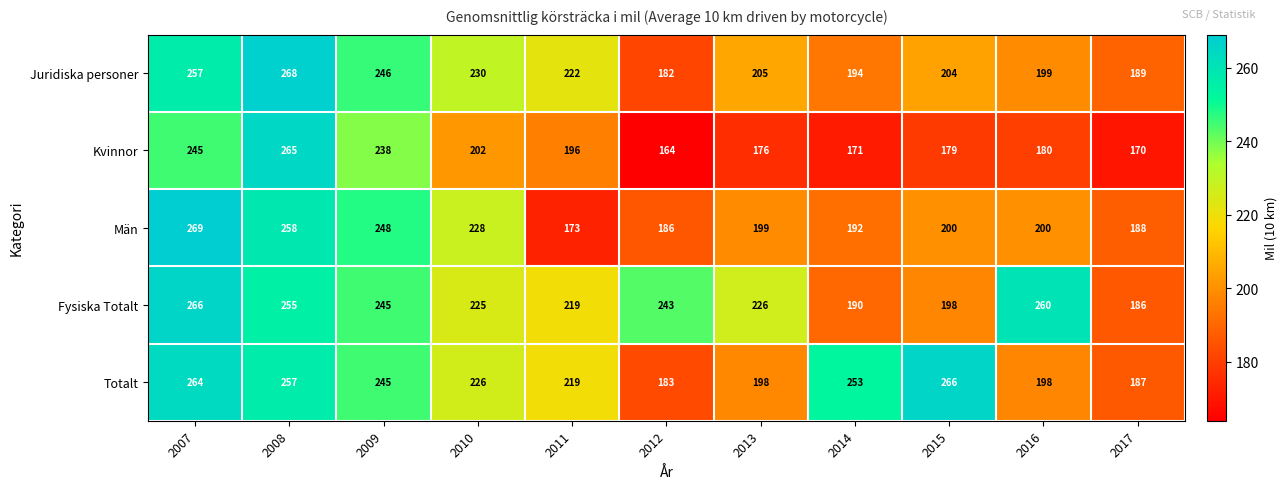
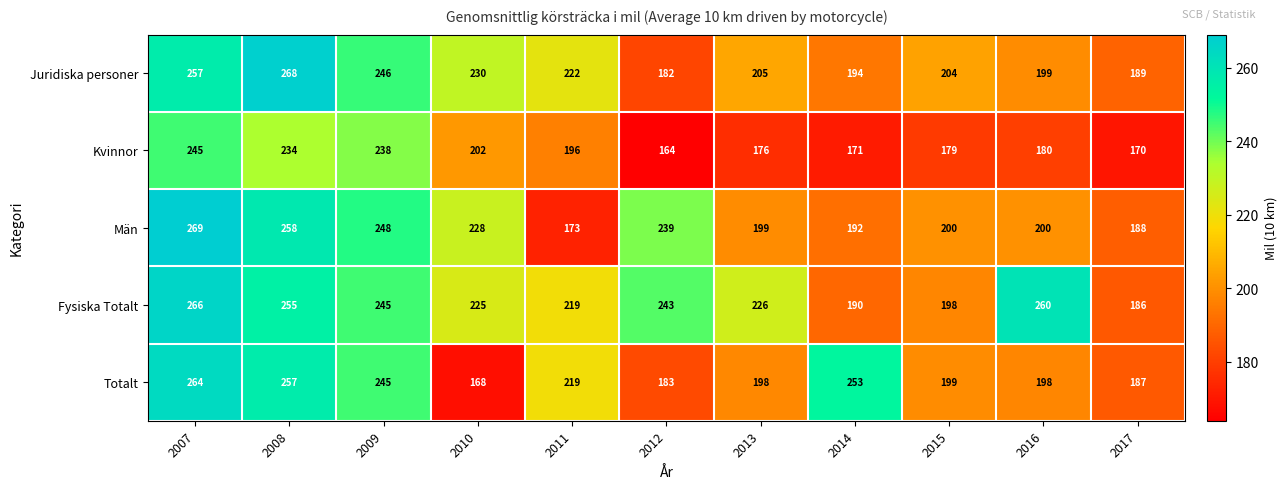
Kvinnor, 2008: 265 -> 234
Män, 2012: 186 -> 239
Totalt, 2010: 226 -> 168
Totalt, 2015: 266 -> 199
